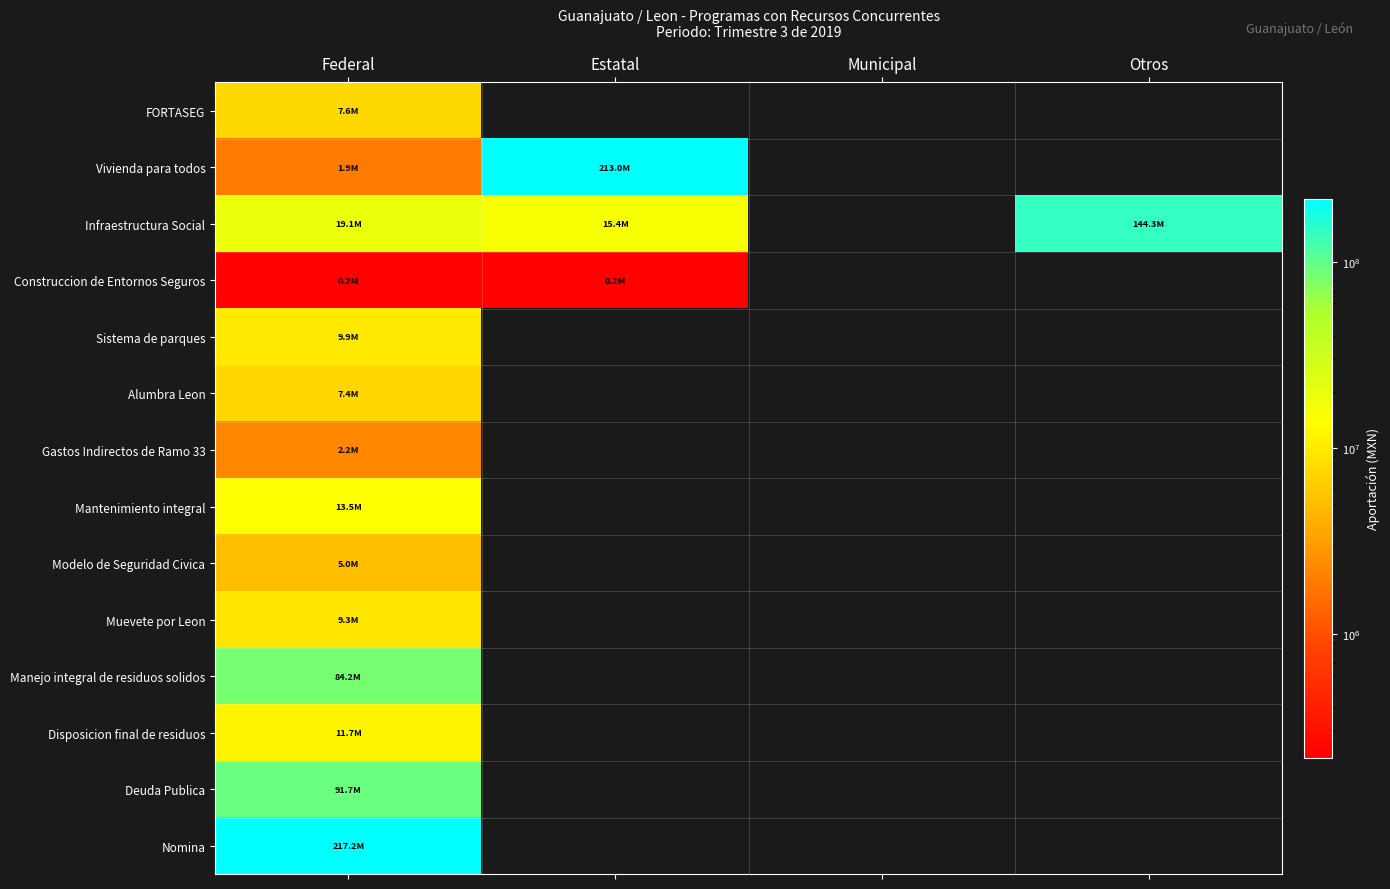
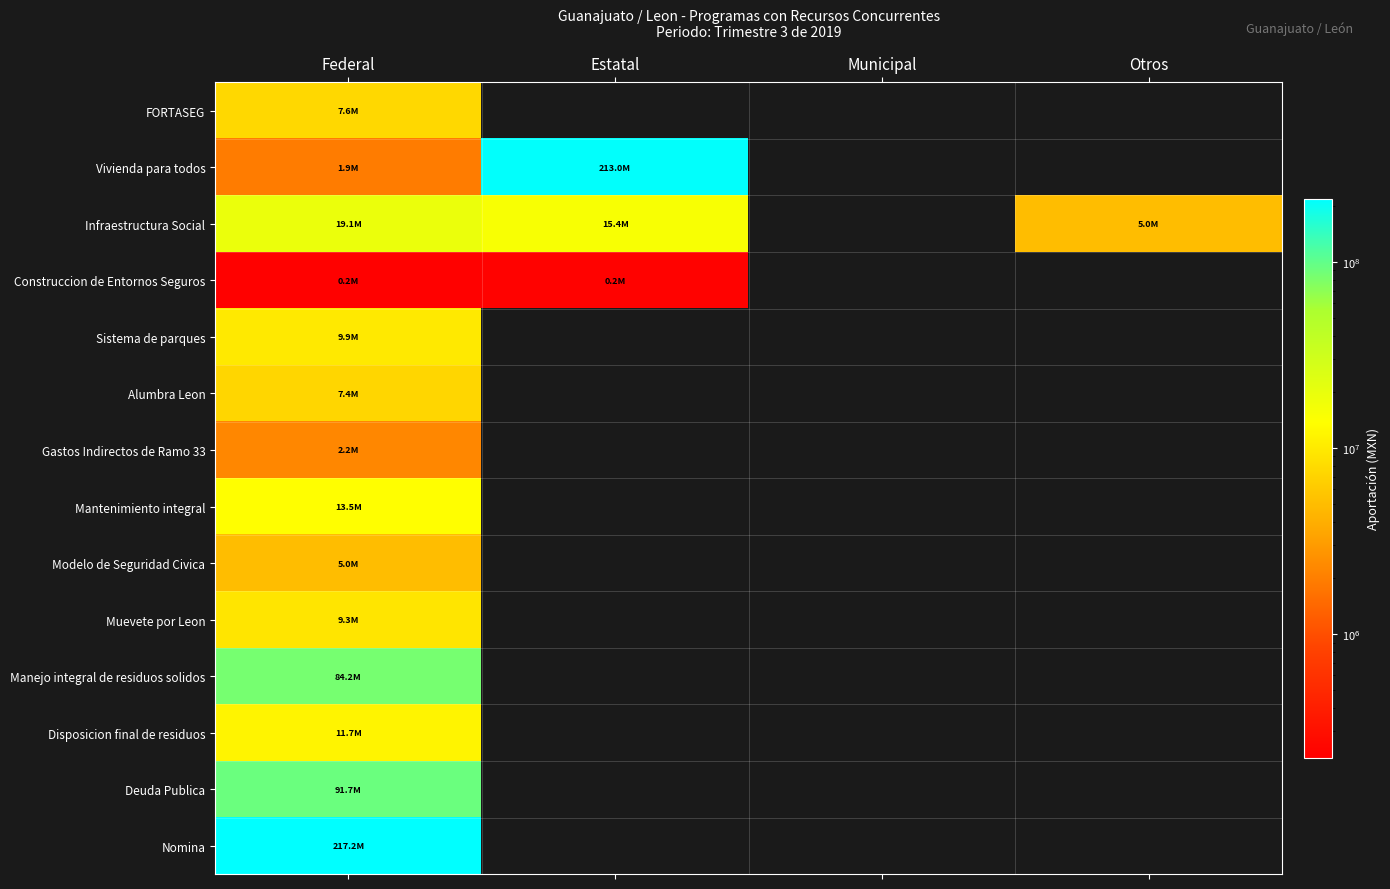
Infraestructura Social, Otros: 144.3M -> 5.0M
